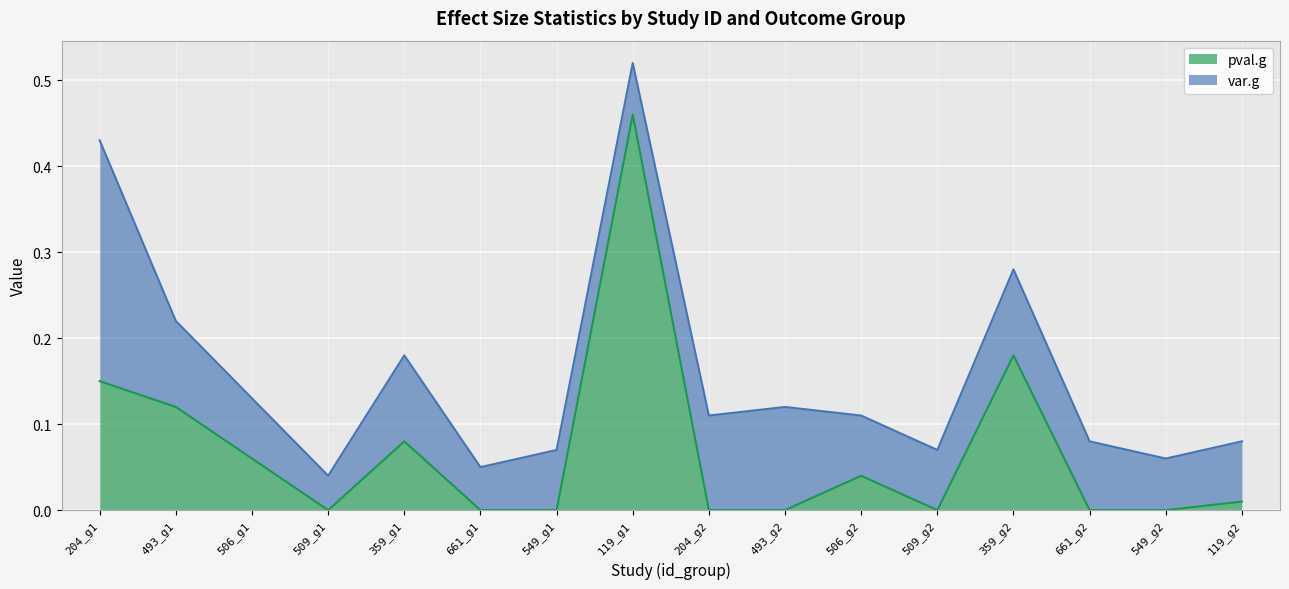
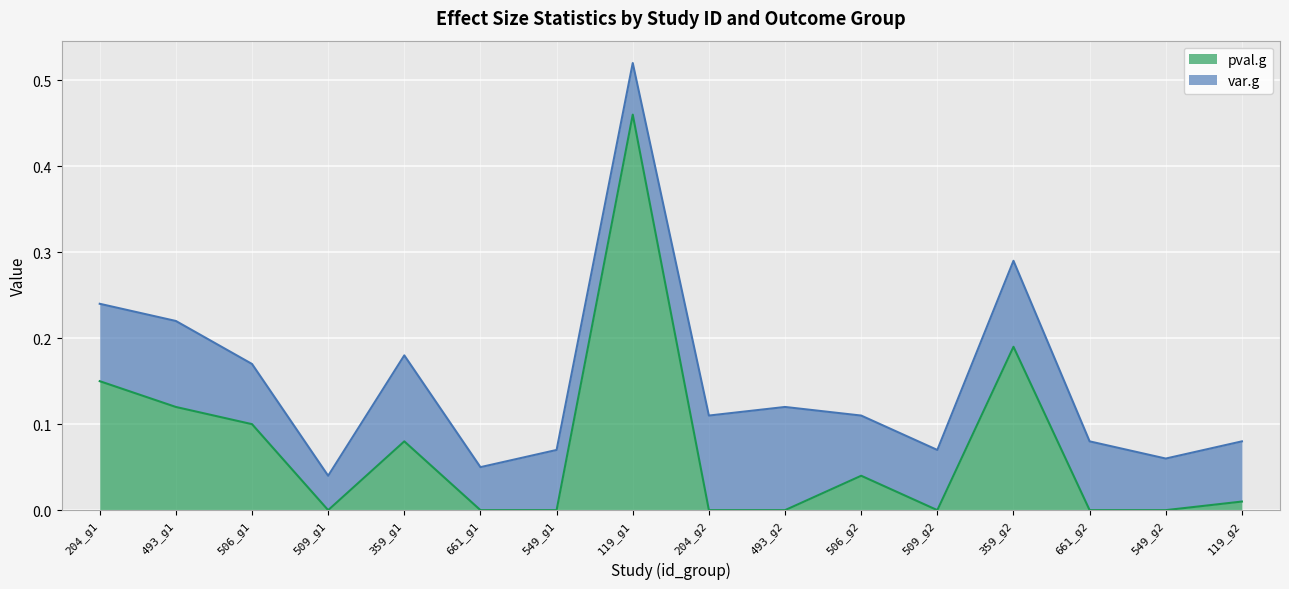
var.g, 204_g1: 0.28 -> 0.09
pval.g, 506_g1: 0.06 -> 0.10
pval.g, 359_g2: 0.18 -> 0.19
